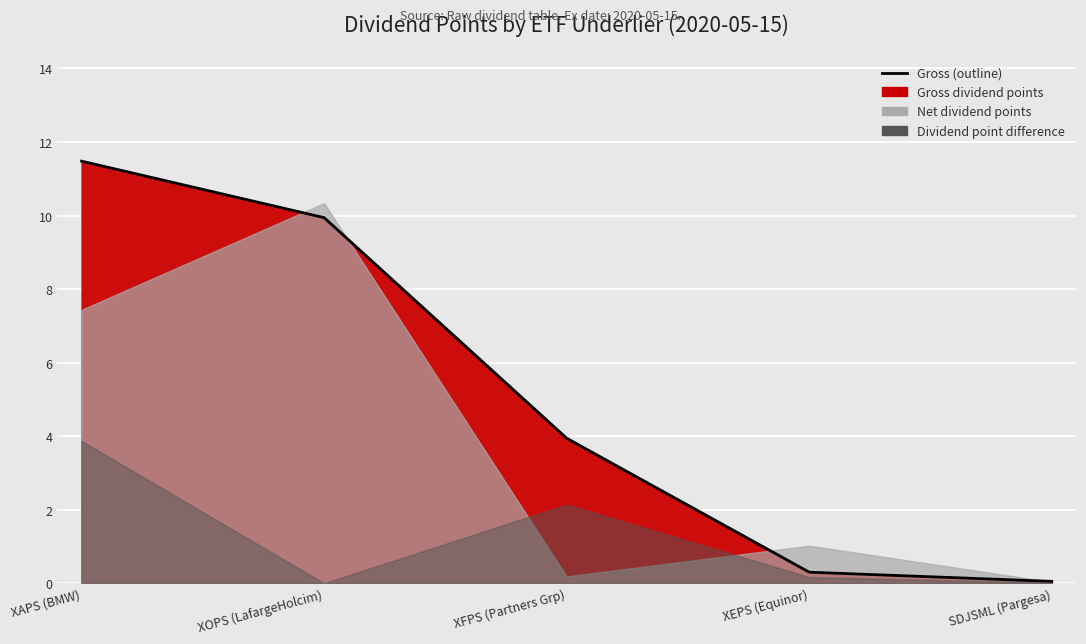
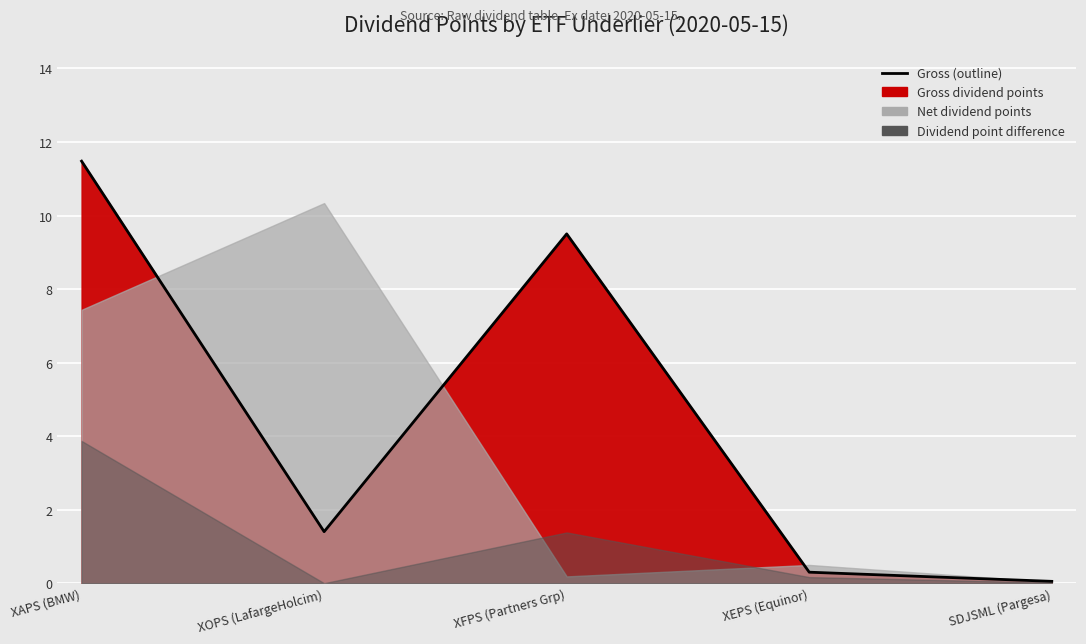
Gross dividend points, XOPS (LafargeHolcim): 9.9 -> 1.4
Gross dividend points, XFPS (Partners Grp): 3.9 -> 9.5
Dividend point difference, XFPS (Partners Grp): 2.1 -> 1.4
Net dividend points, XEPS (Equinor): 1.0 -> 0.5
